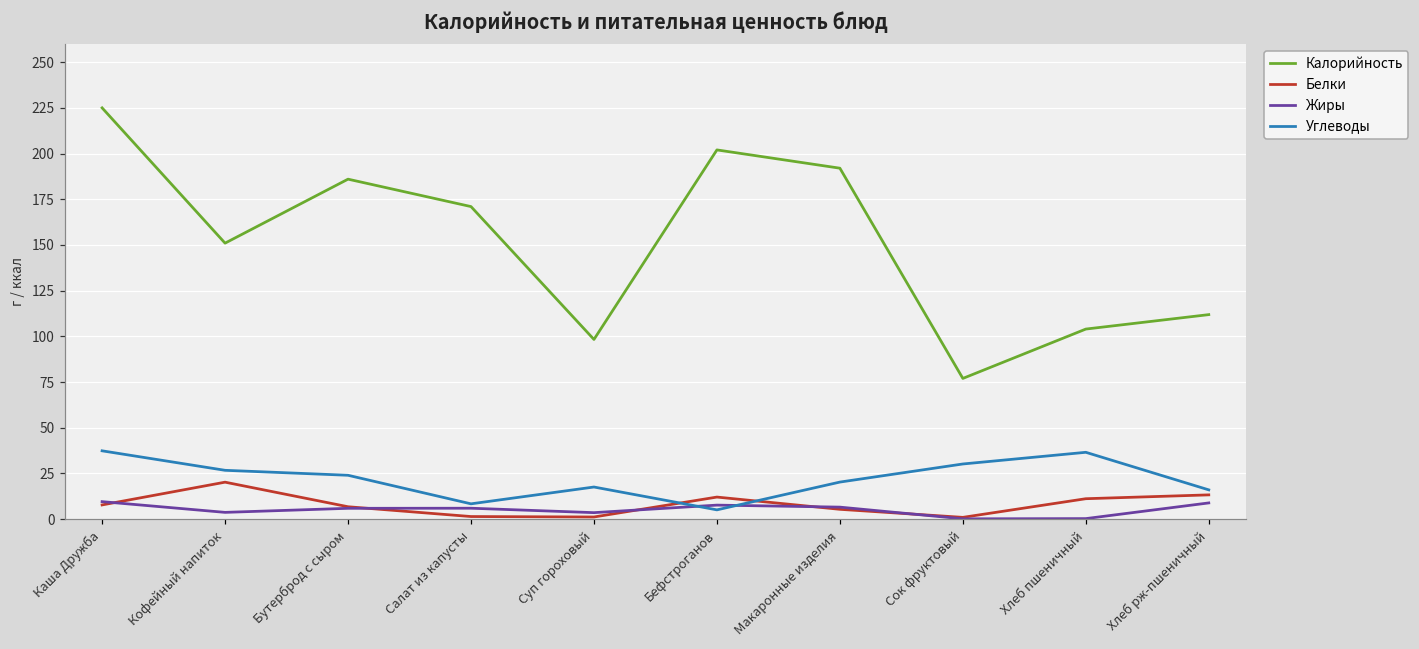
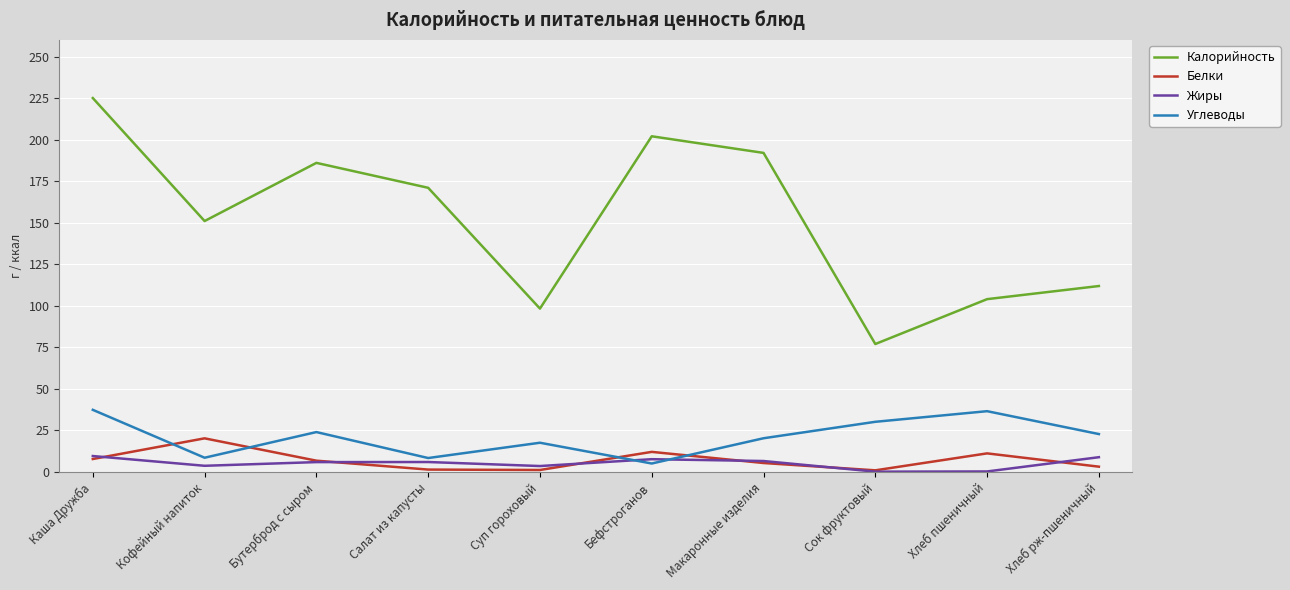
Углеводы, Кофейный напиток: 27 -> 9
Белки, Хлеб рж-пшеничный: 13 -> 3
Углеводы, Хлеб рж-пшеничный: 16 -> 23
